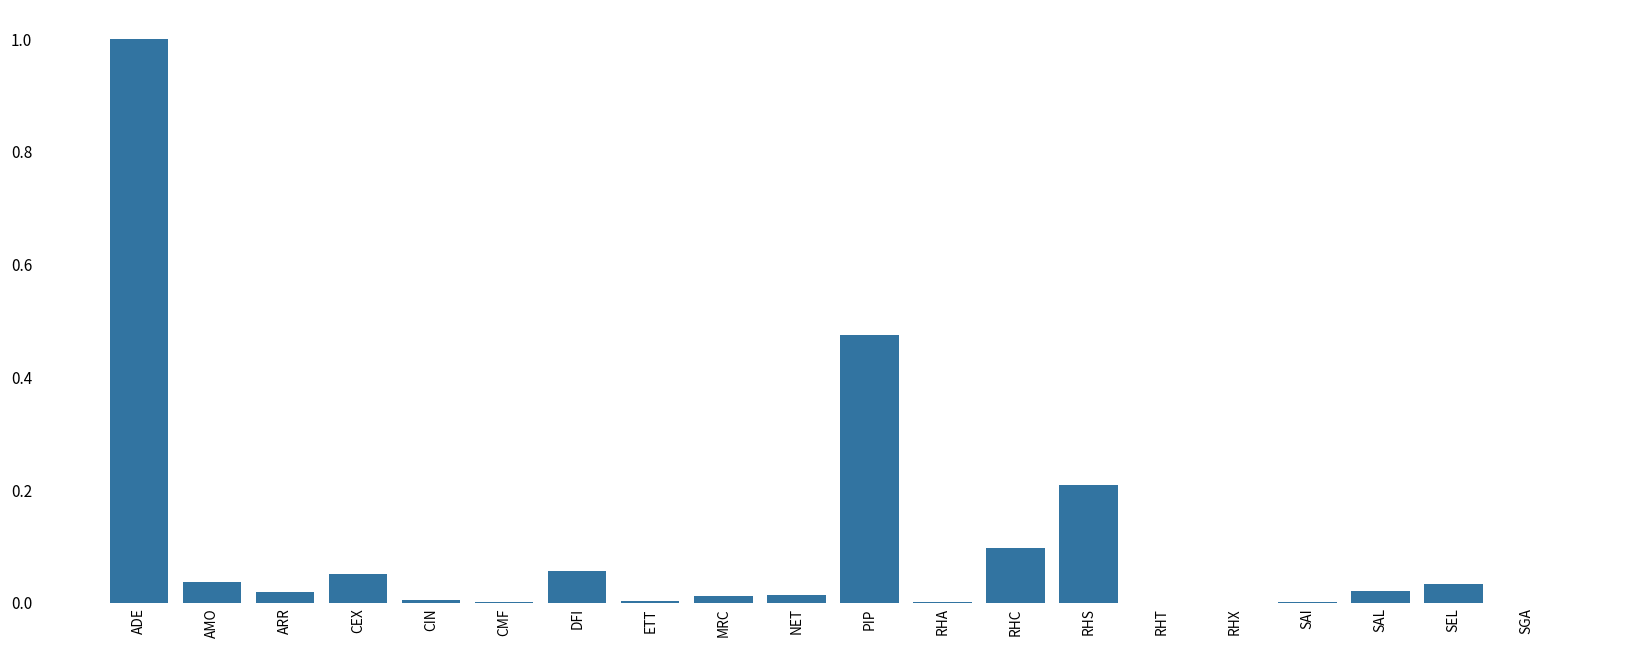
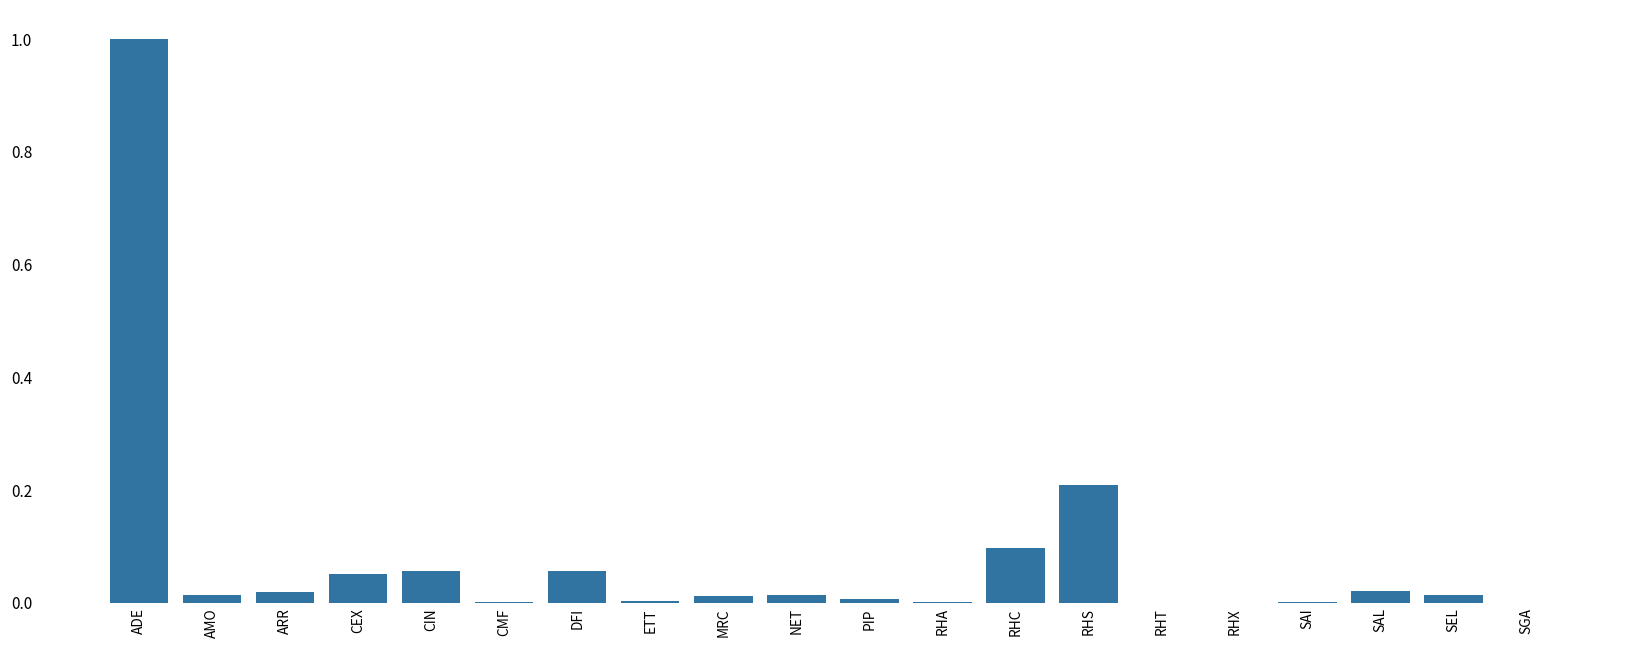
AMO: 0.04 -> 0.01
CIN: 0.01 -> 0.06
PIP: 0.48 -> 0.01
SEL: 0.03 -> 0.01
